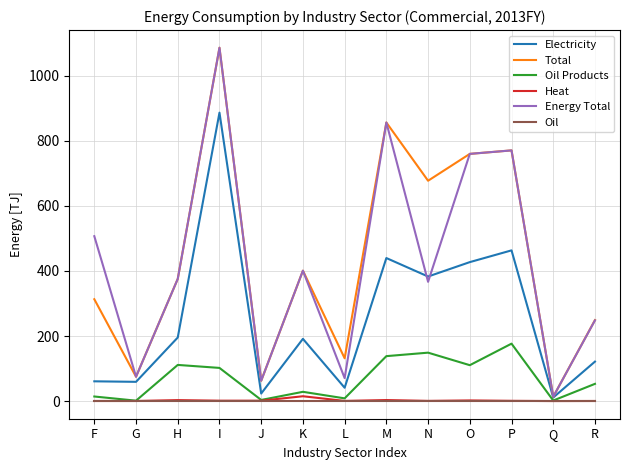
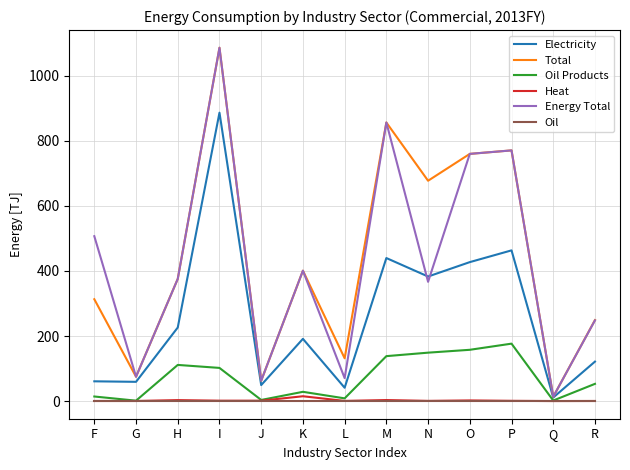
Electricity, H: 200 -> 230
Electricity, J: 20 -> 50
Oil Products, O: 110 -> 160
